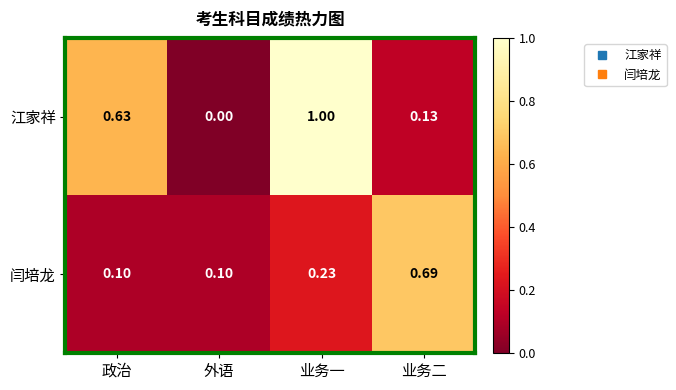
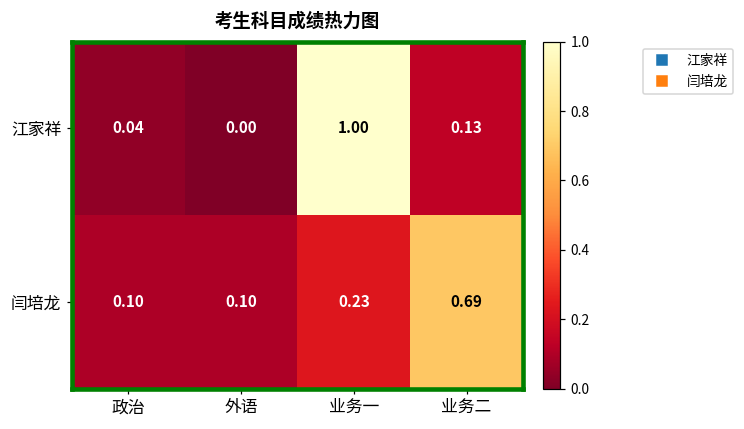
江家祥, 政治: 0.63 -> 0.04
